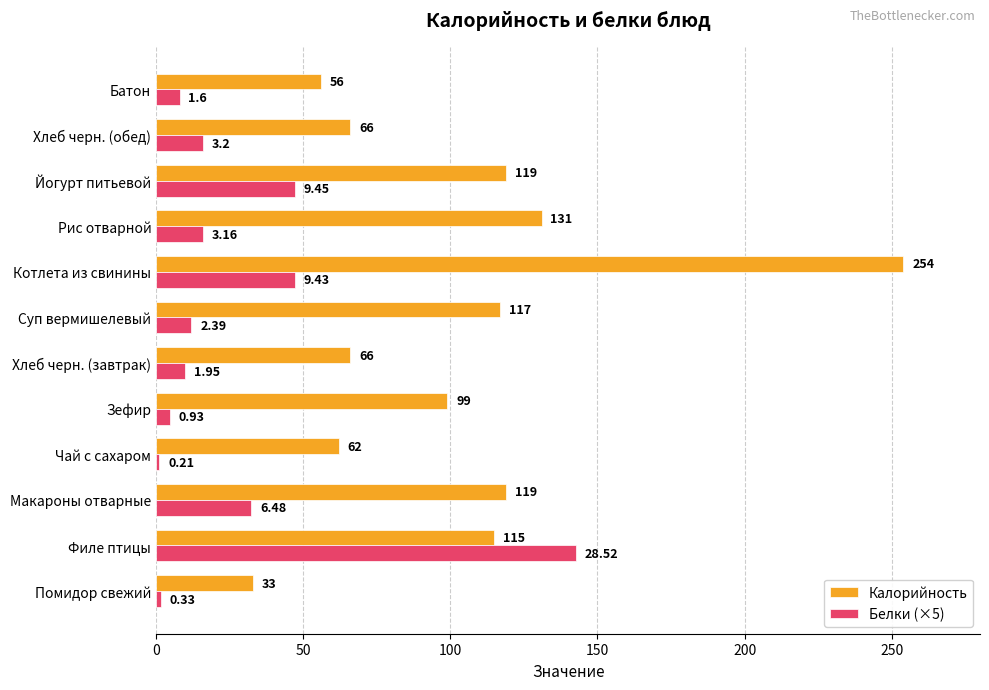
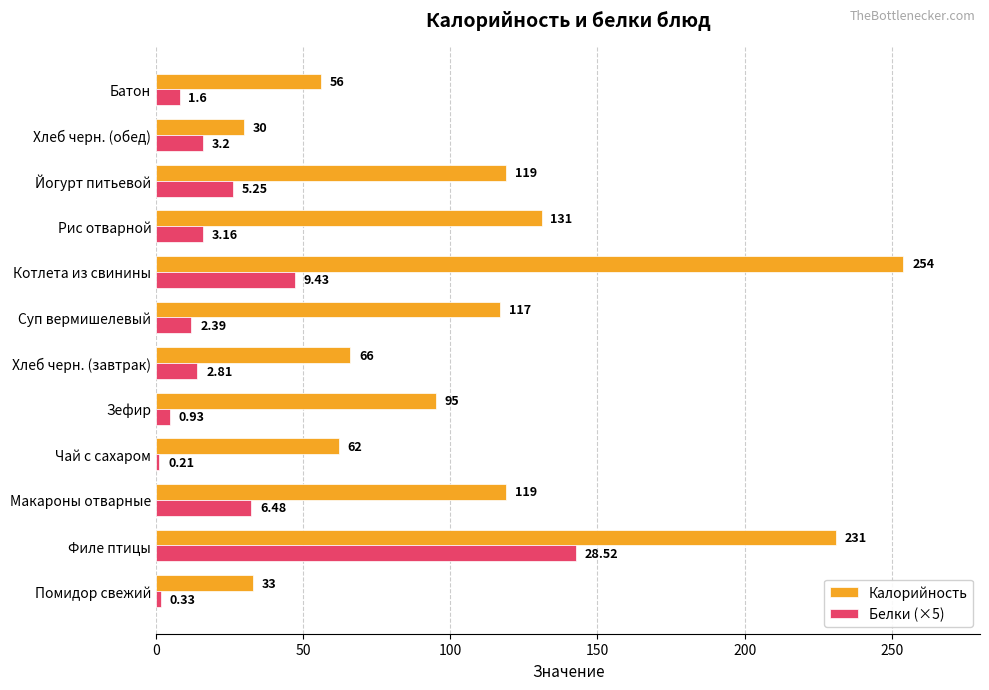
Калорийность, Хлеб черн. (обед): 66 -> 30
Белки (×5), Йогурт питьевой: 9.45 -> 5.25
Белки (×5), Хлеб черн. (завтрак): 1.95 -> 2.81
Калорийность, Зефир: 99 -> 95
Калорийность, Филе птицы: 115 -> 231
